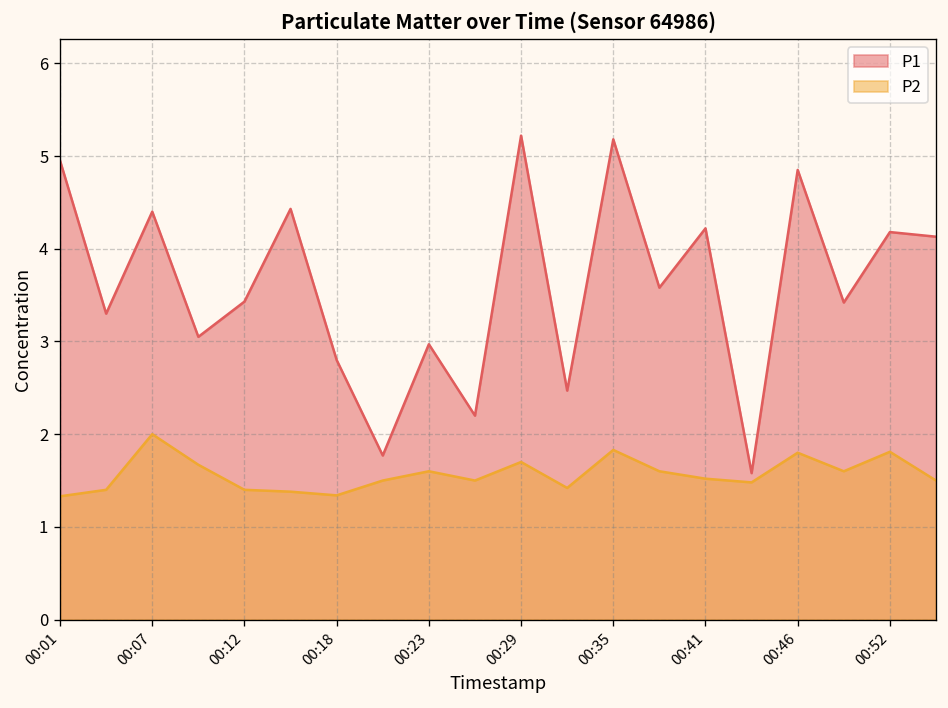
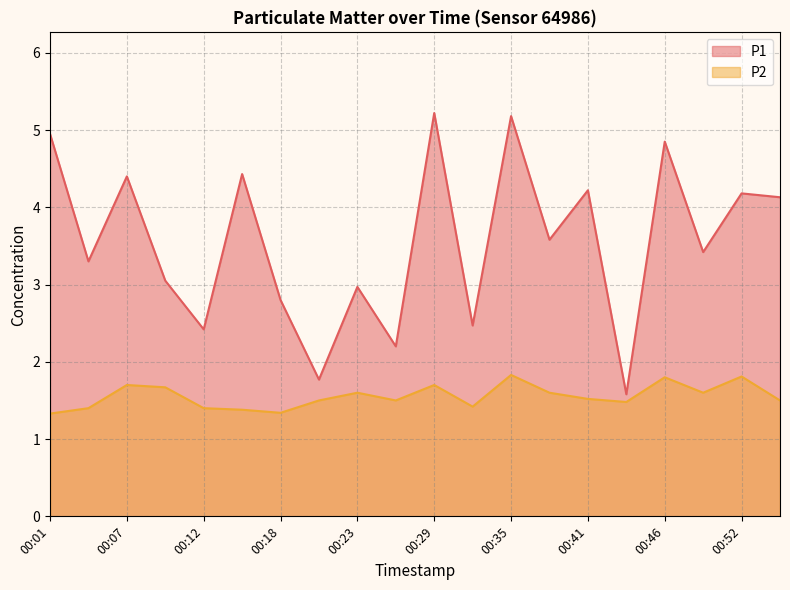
P2, 00:07: 2.0 -> 1.7
P1, 00:12: 3.4 -> 2.4
